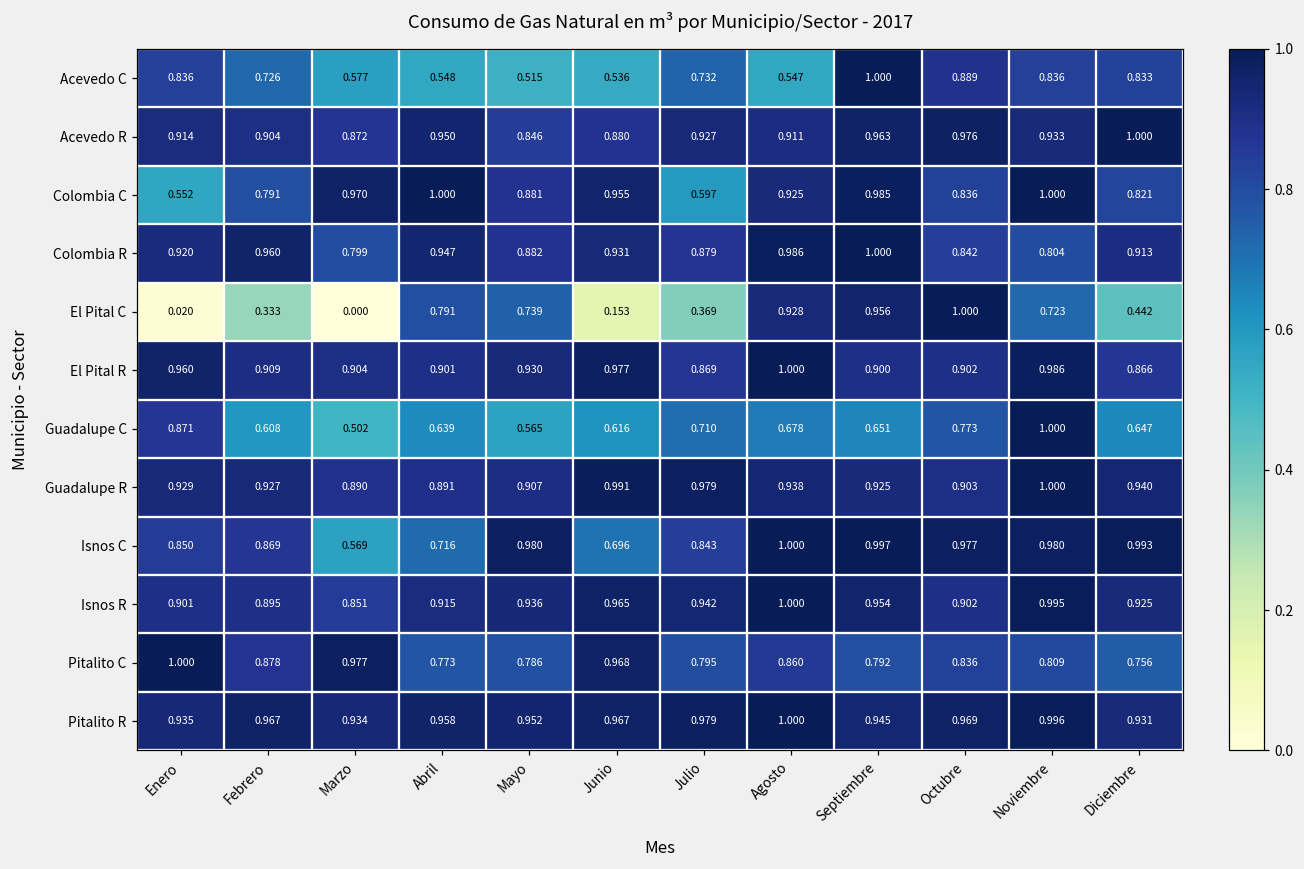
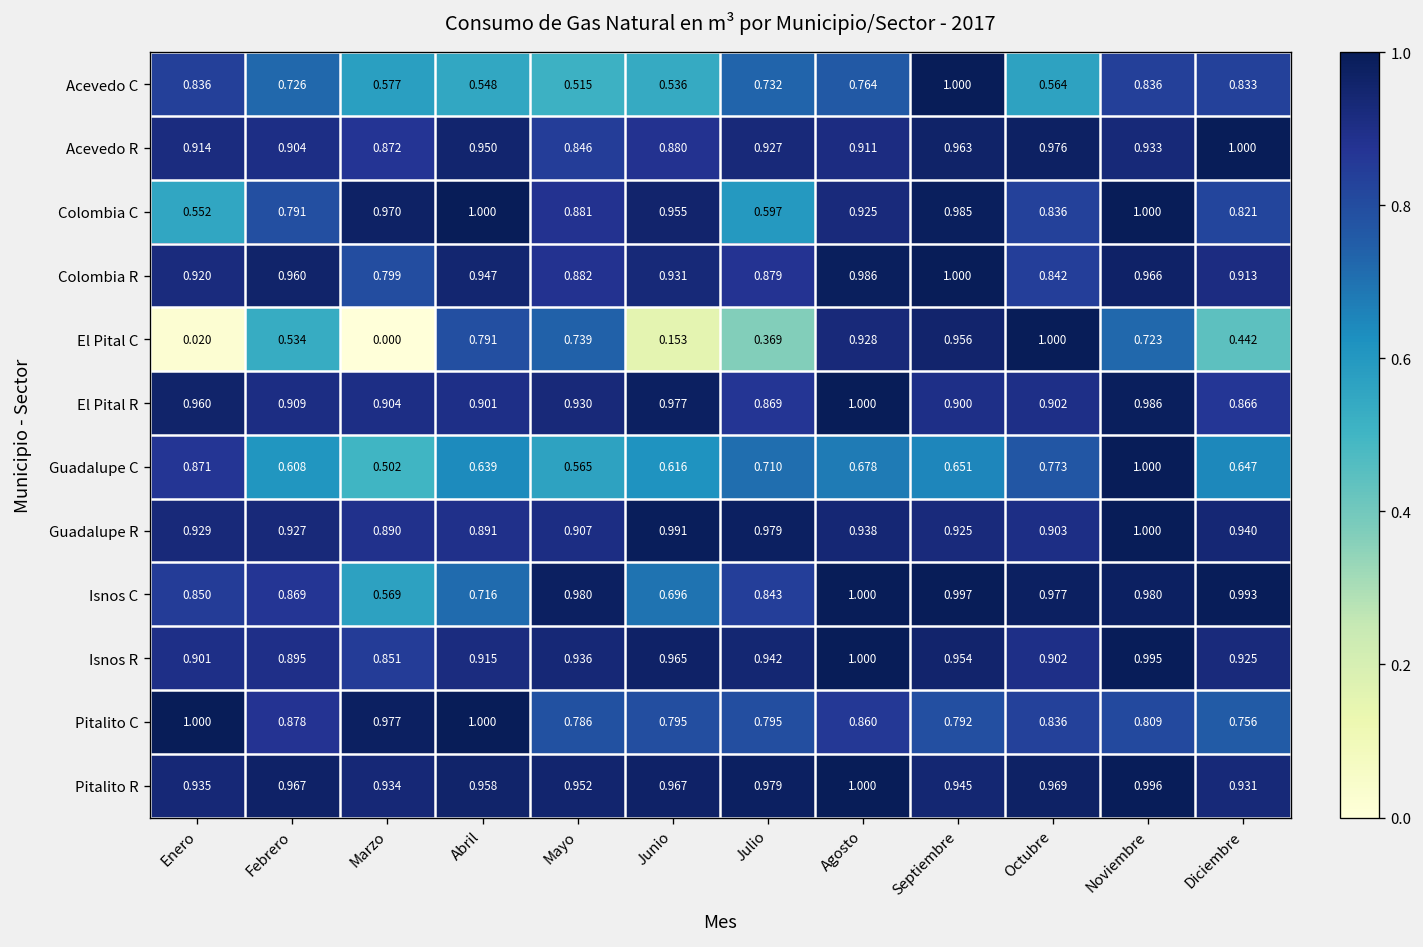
Acevedo C, Agosto: 0.547 -> 0.764
Acevedo C, Octubre: 0.889 -> 0.564
Colombia R, Noviembre: 0.804 -> 0.966
El Pital C, Febrero: 0.333 -> 0.534
Pitalito C, Abril: 0.773 -> 1.000
Pitalito C, Junio: 0.968 -> 0.795
